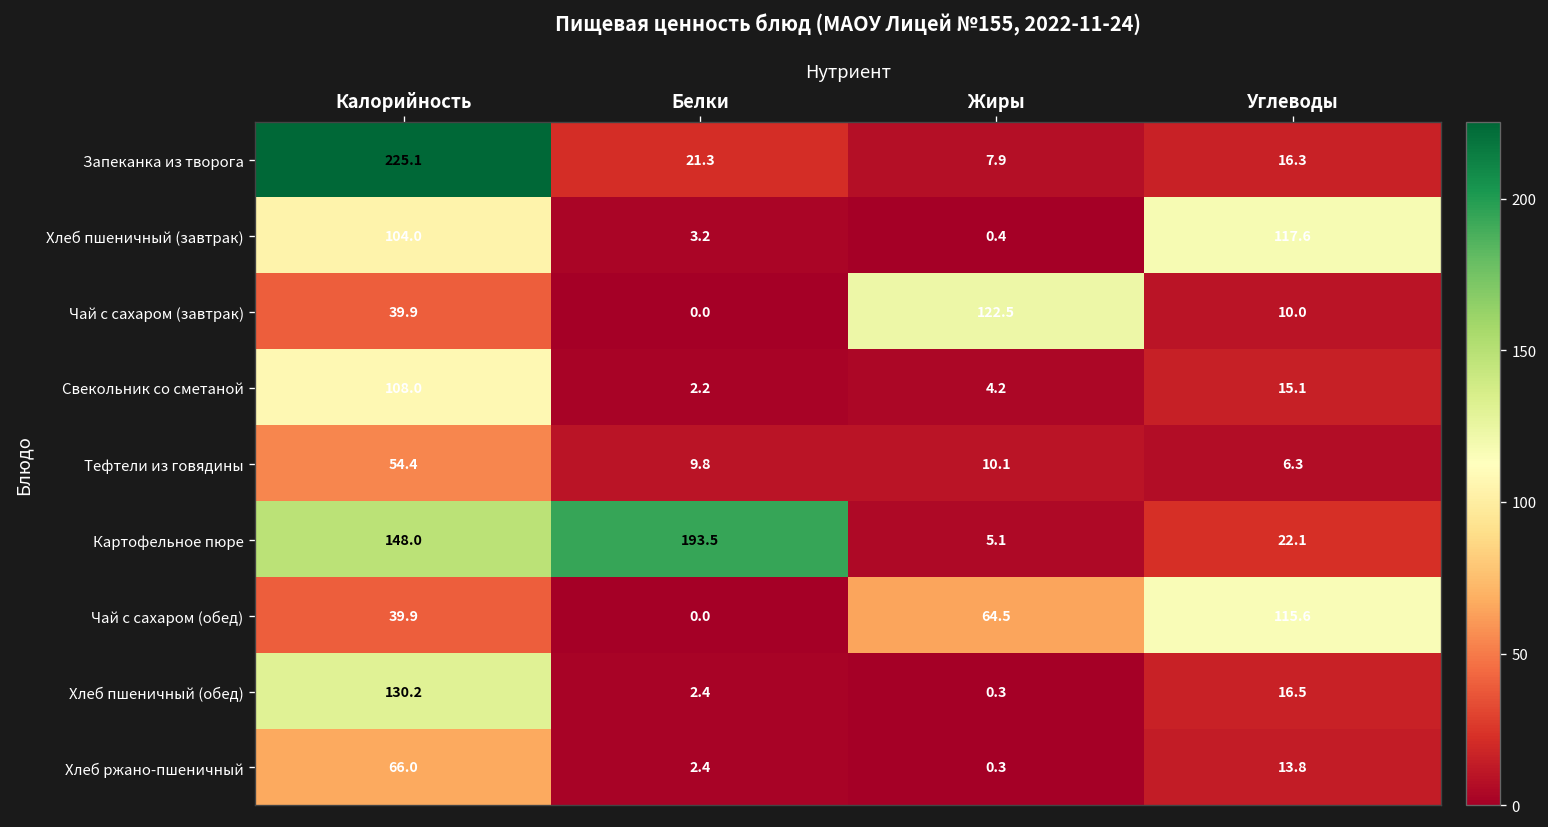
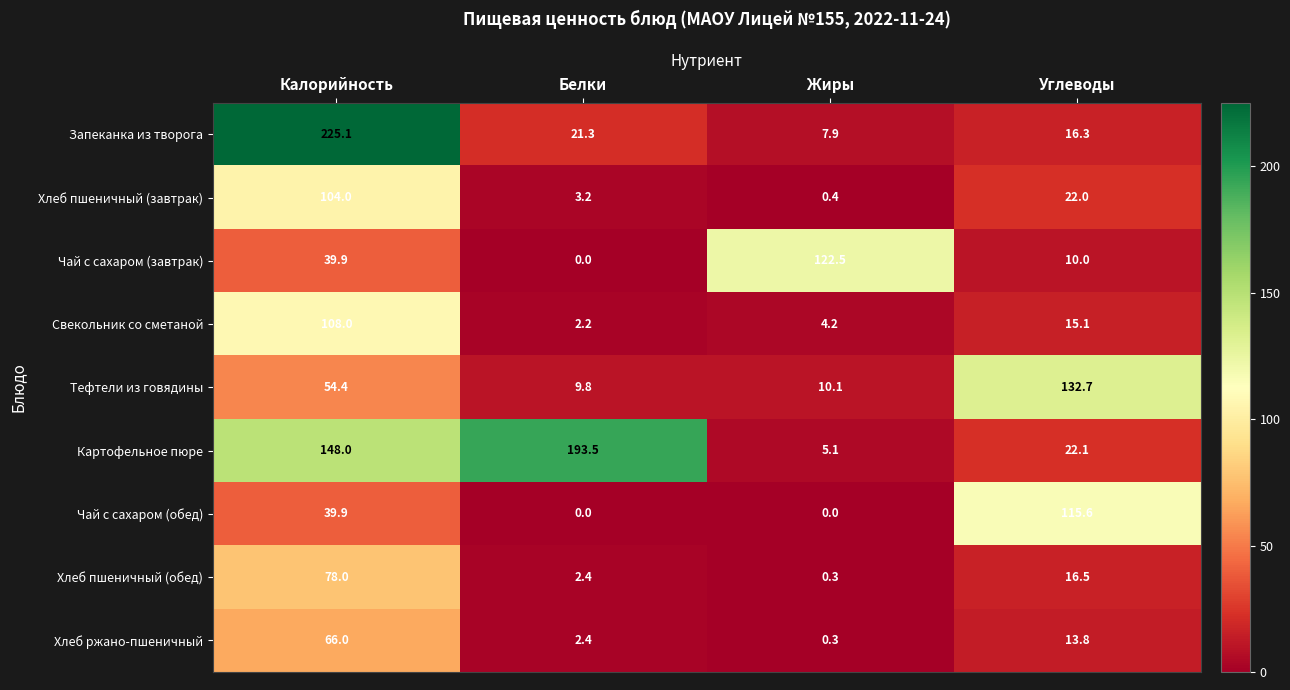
Хлеб пшеничный (завтрак), Углеводы: 117.6 -> 22.0
Тефтели из говядины, Углеводы: 6.3 -> 132.7
Чай с сахаром (обед), Жиры: 64.5 -> 0.0
Хлеб пшеничный (обед), Калорийность: 130.2 -> 78.0
